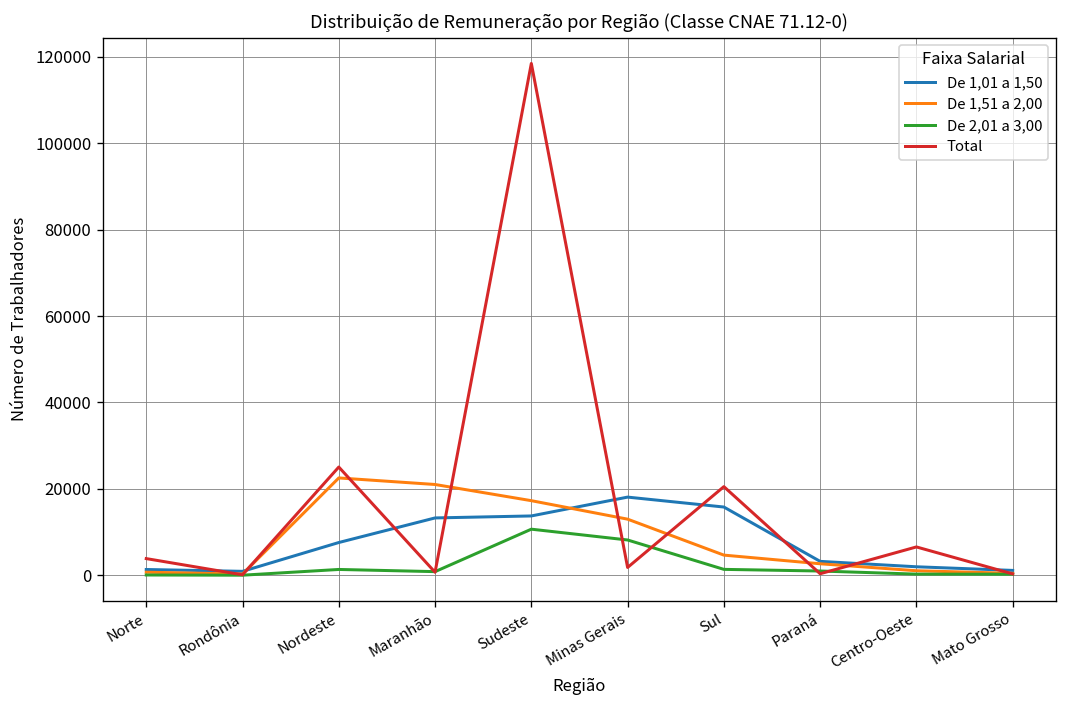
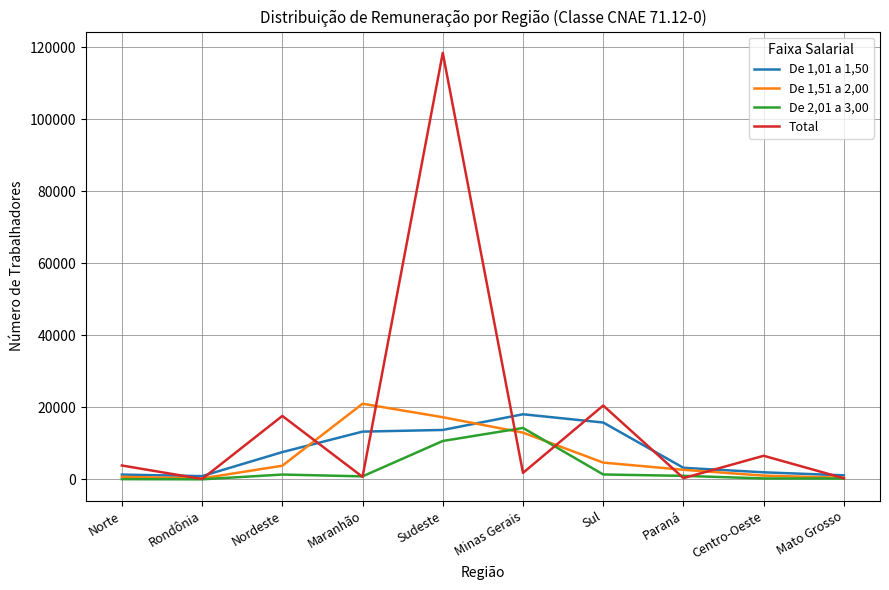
De 1,51 a 2,00, Nordeste: 23000 -> 4000
Total, Nordeste: 25000 -> 18000
De 2,01 a 3,00, Minas Gerais: 8000 -> 14000
